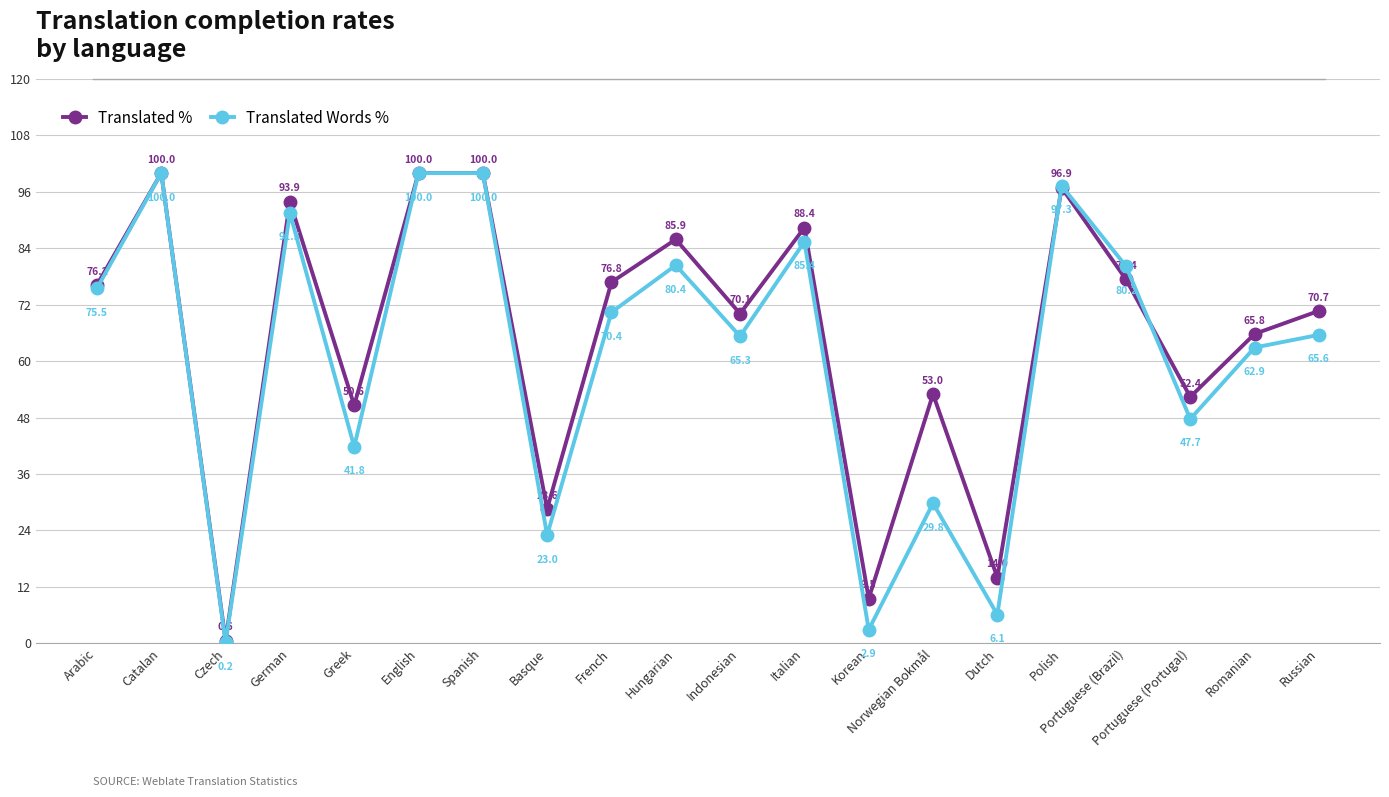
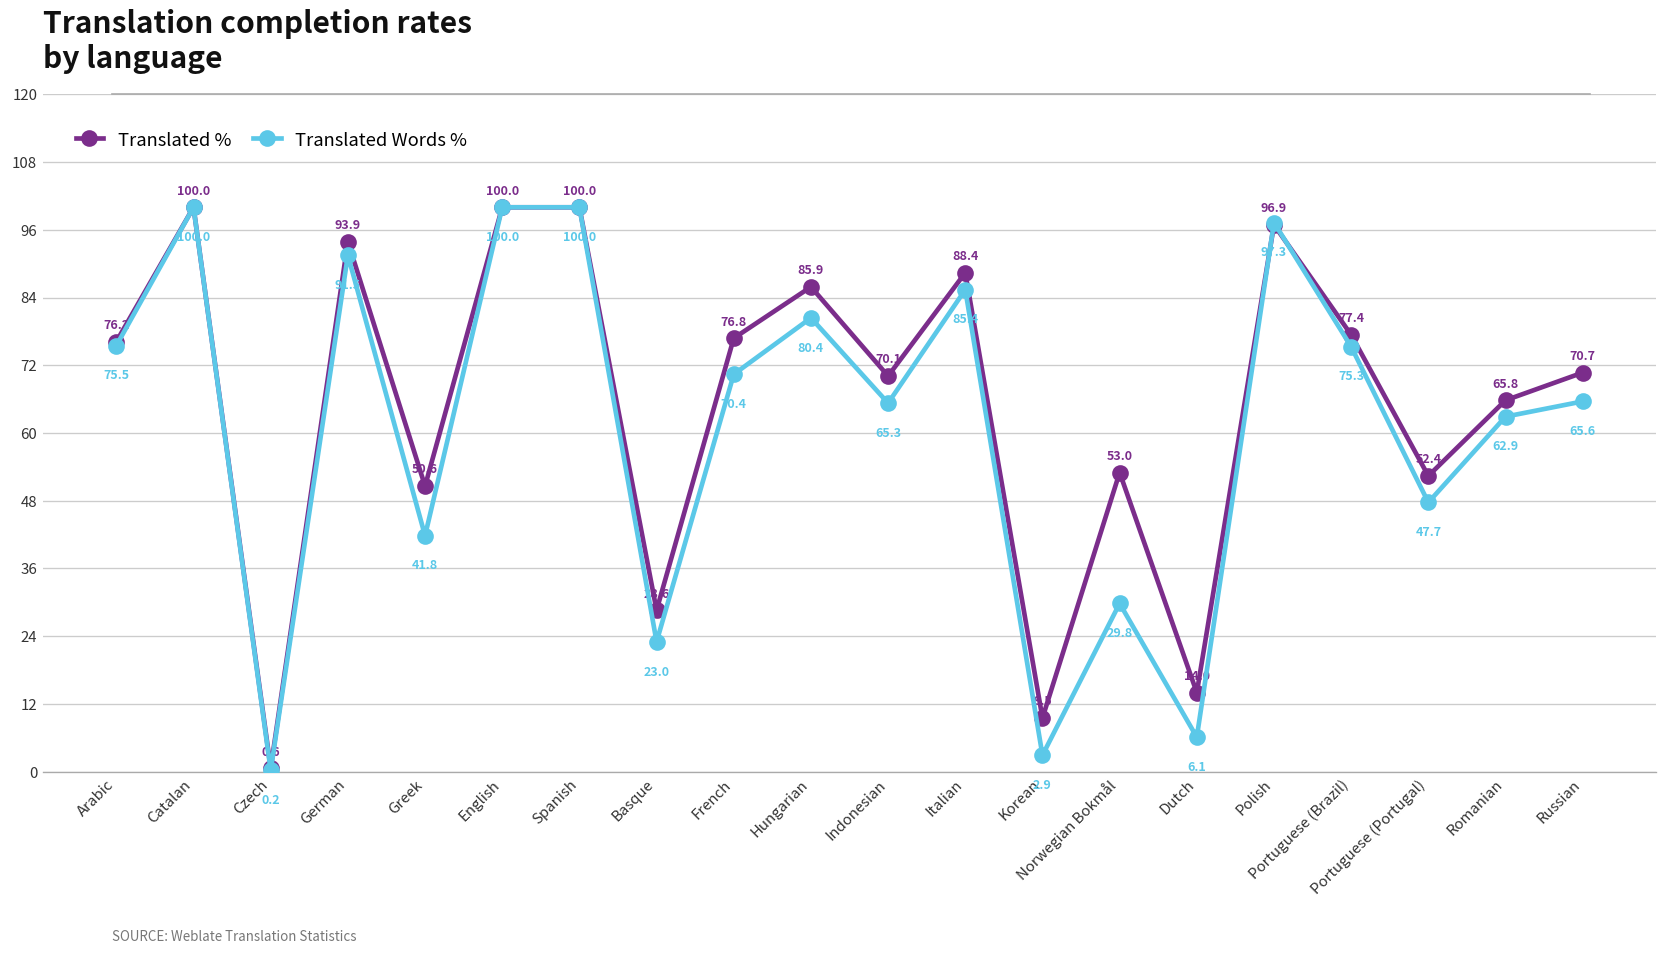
Translated Words %, Portuguese (Brazil): 80.2 -> 75.3
